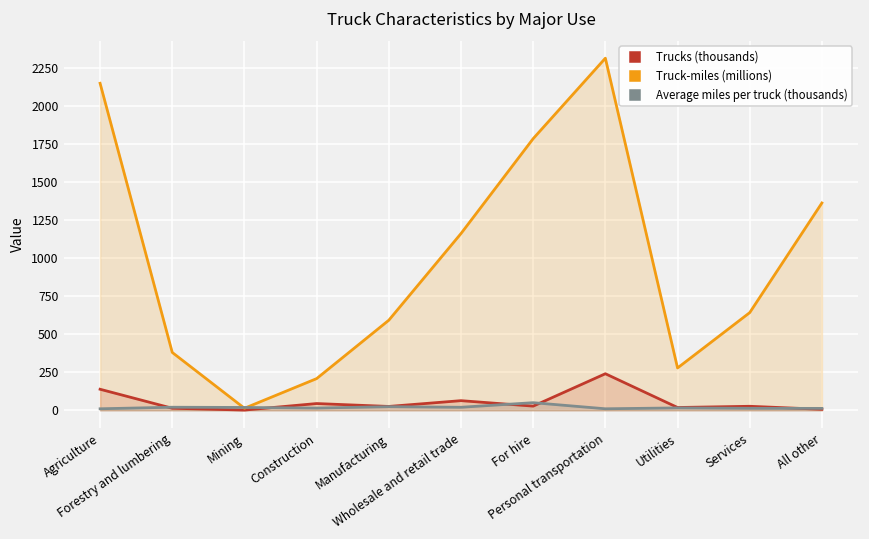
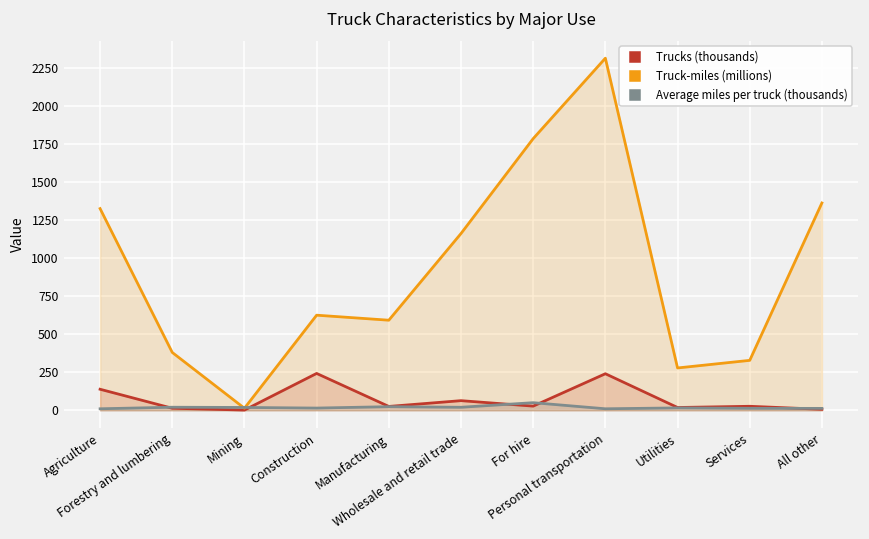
Truck-miles (millions), Agriculture: 2150 -> 1330
Trucks (thousands), Construction: 40 -> 240
Truck-miles (millions), Construction: 210 -> 630
Truck-miles (millions), Services: 640 -> 330
